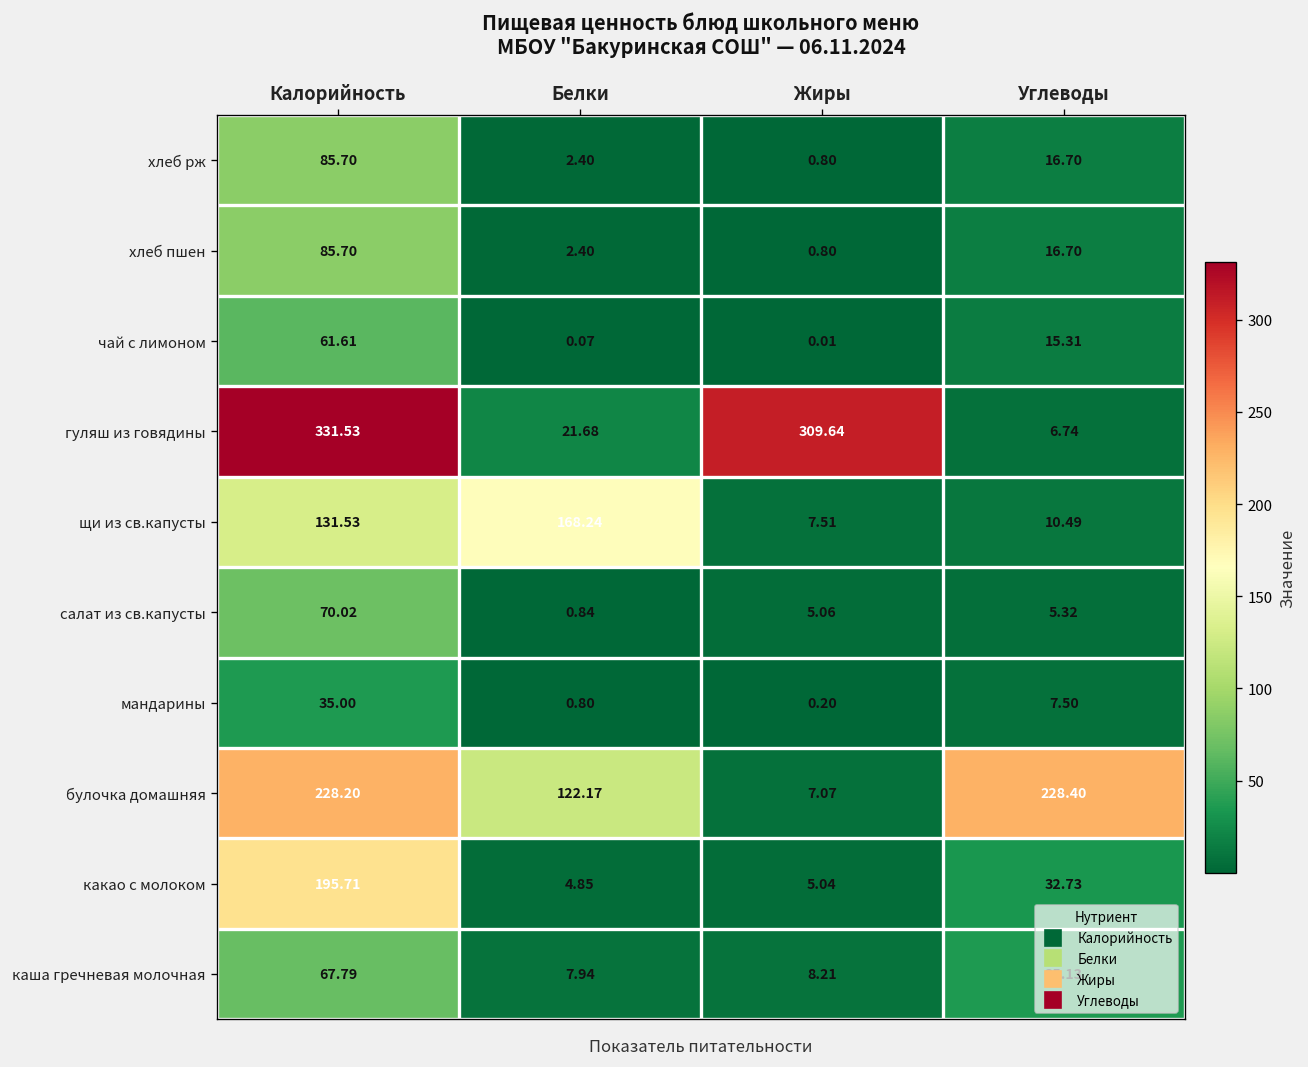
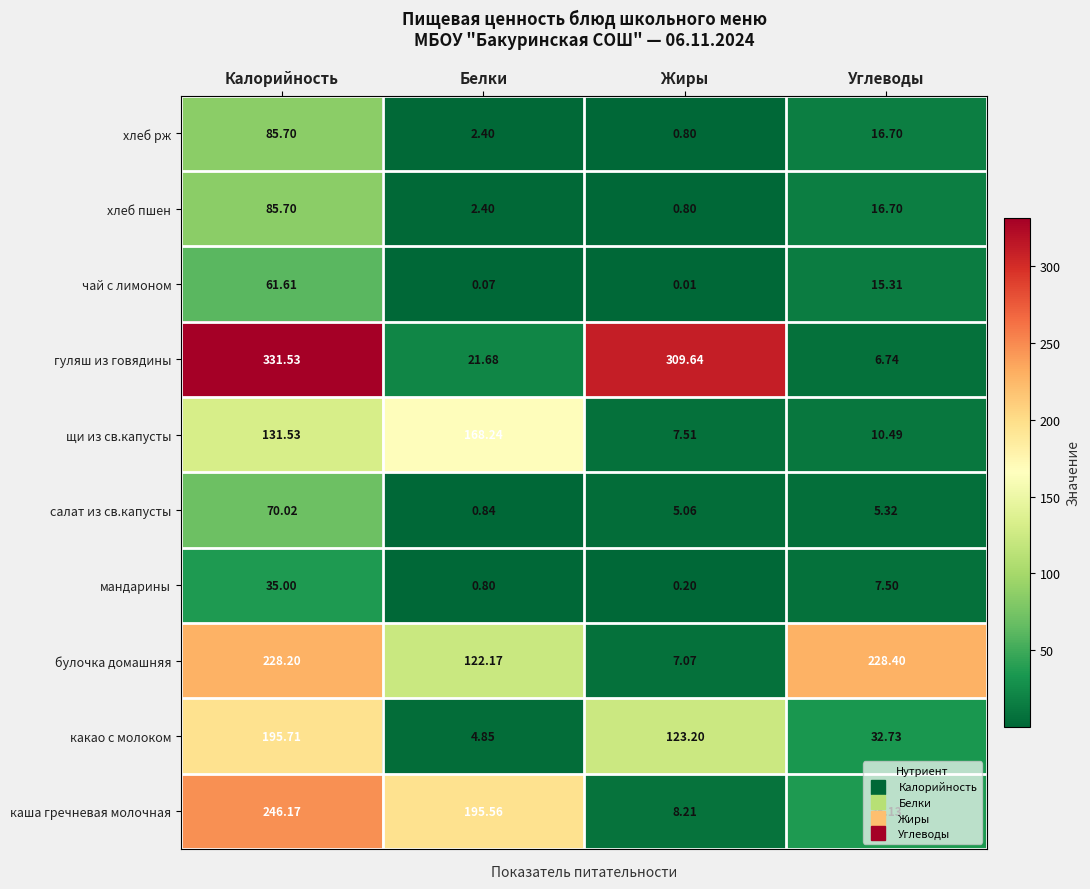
какао с молоком, Жиры: 5.04 -> 123.20
каша гречневая молочная, Калорийность: 67.79 -> 246.17
каша гречневая молочная, Белки: 7.94 -> 195.56
